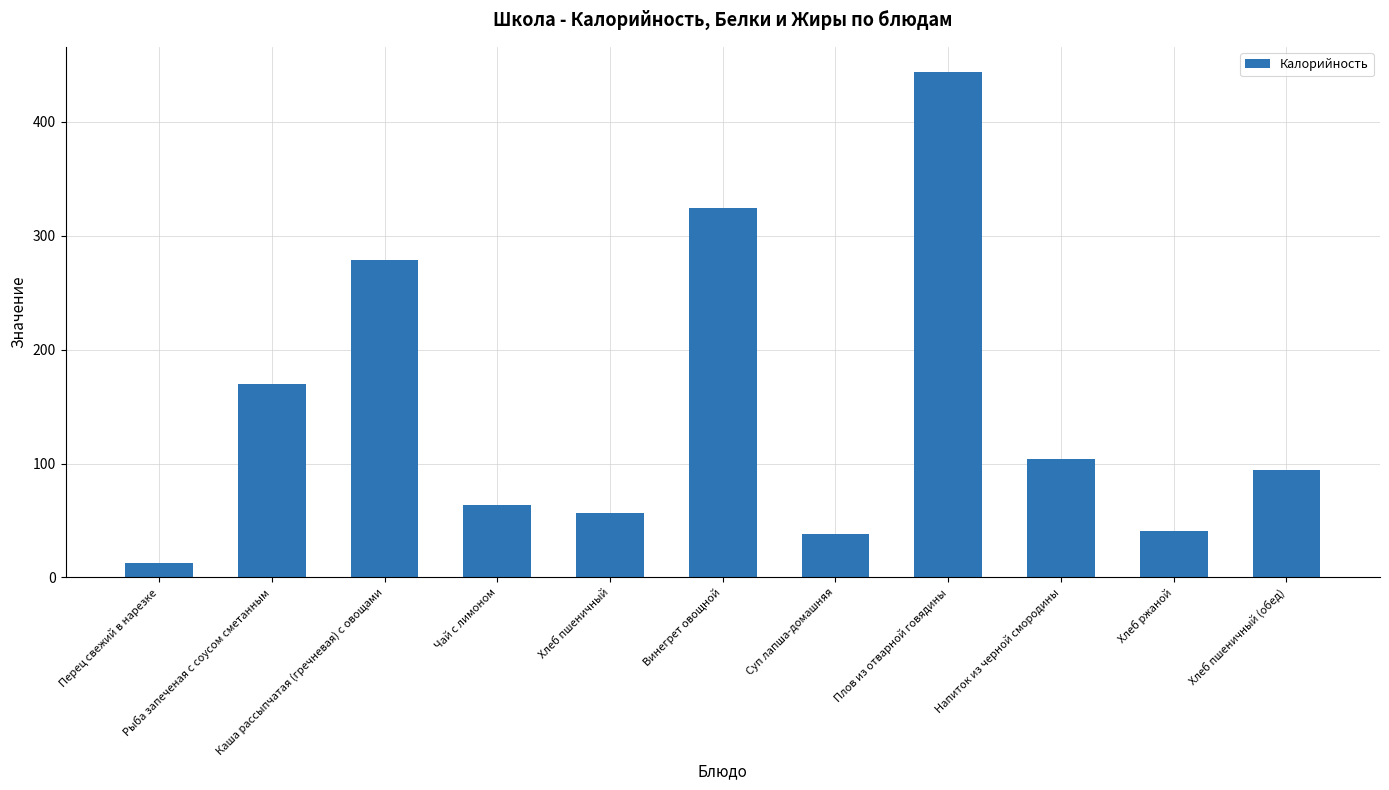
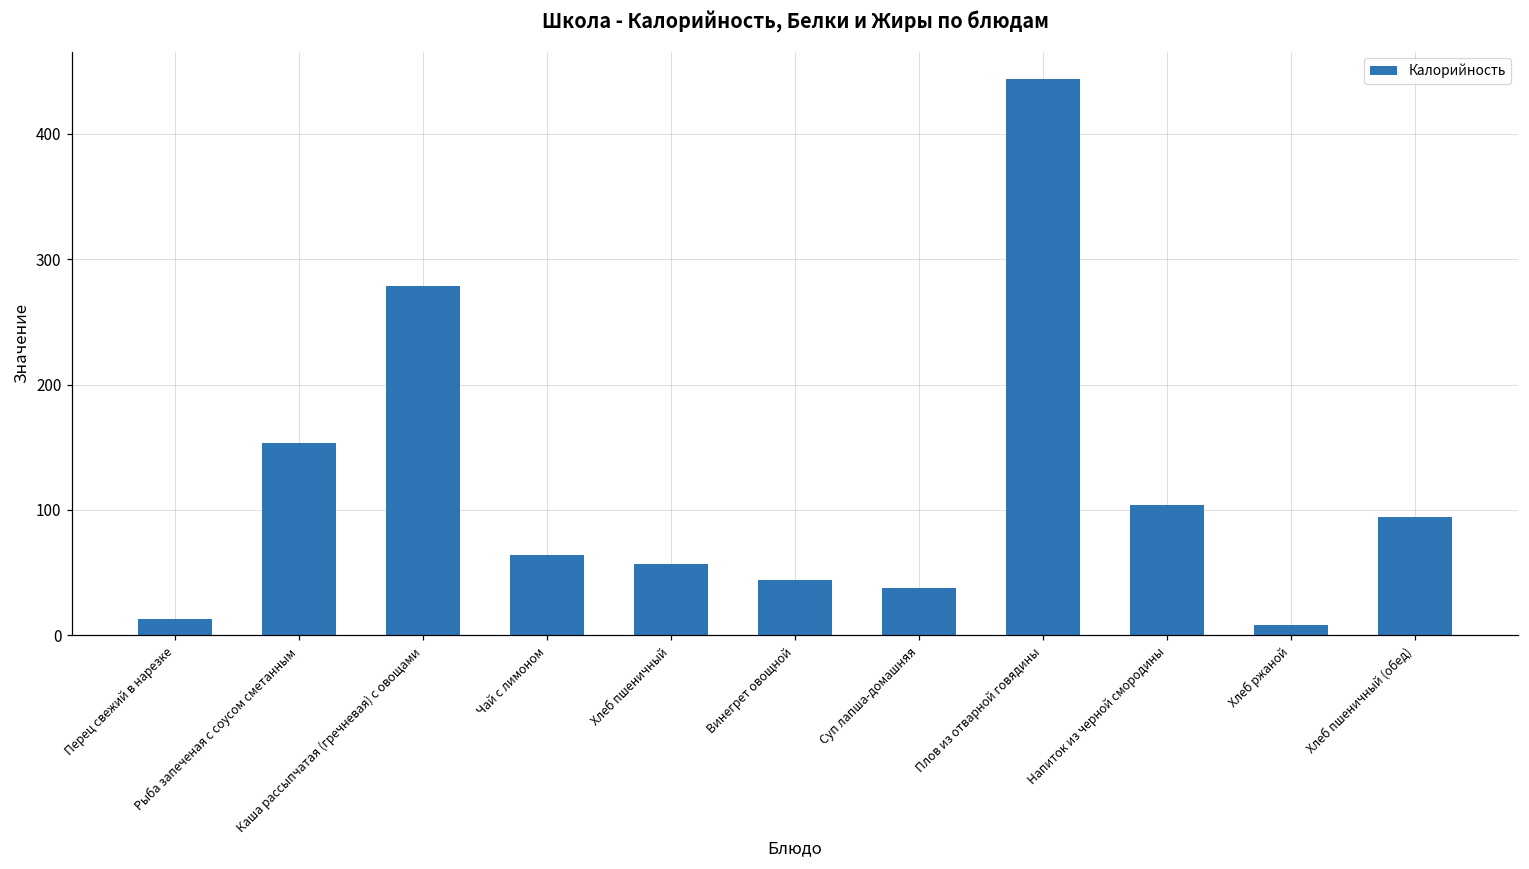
Рыба запеченая с соусом сметанным: 170 -> 154
Винегрет овощной: 325 -> 44
Хлеб ржаной: 41 -> 8
